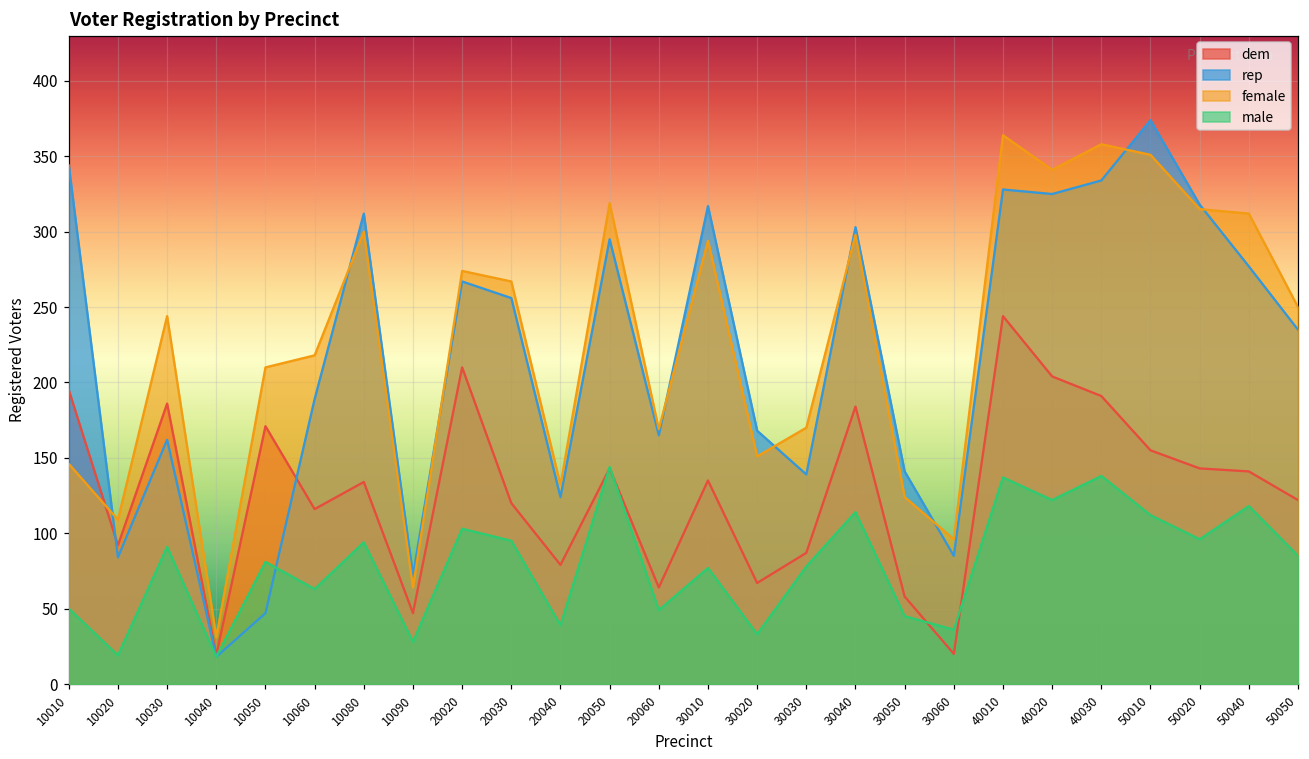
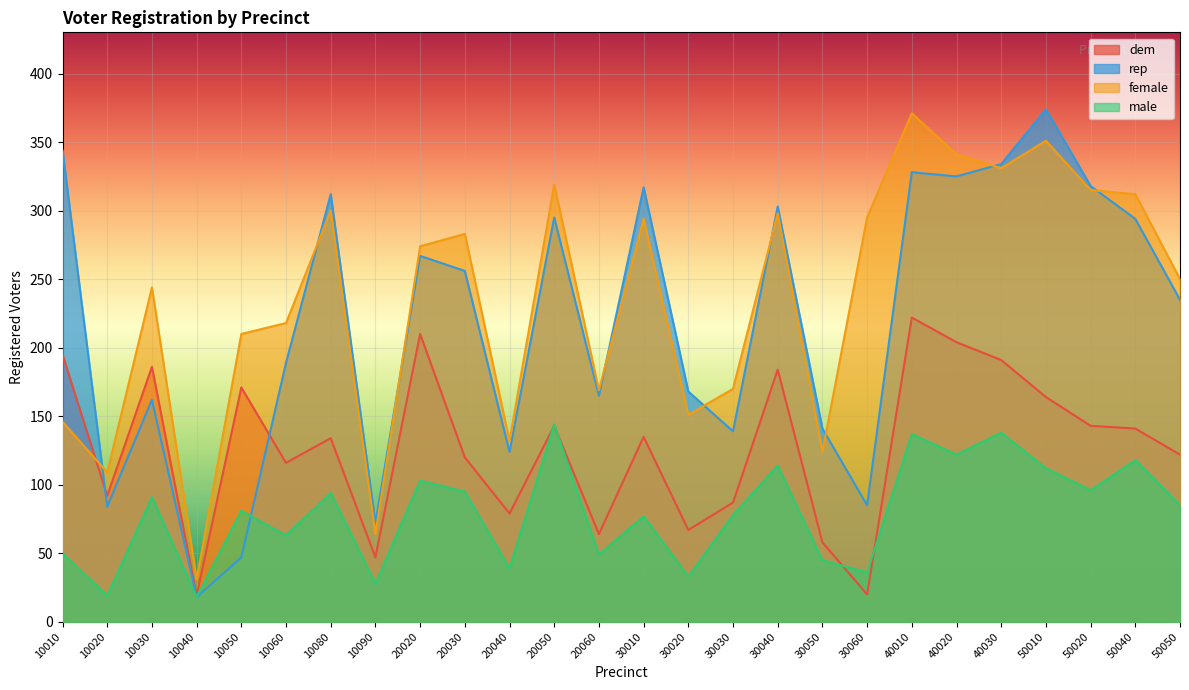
female, 20030: 267 -> 283
female, 30060: 96 -> 295
dem, 40010: 244 -> 222
female, 40010: 364 -> 371
female, 40030: 358 -> 331
dem, 50010: 155 -> 164
rep, 50040: 277 -> 294
